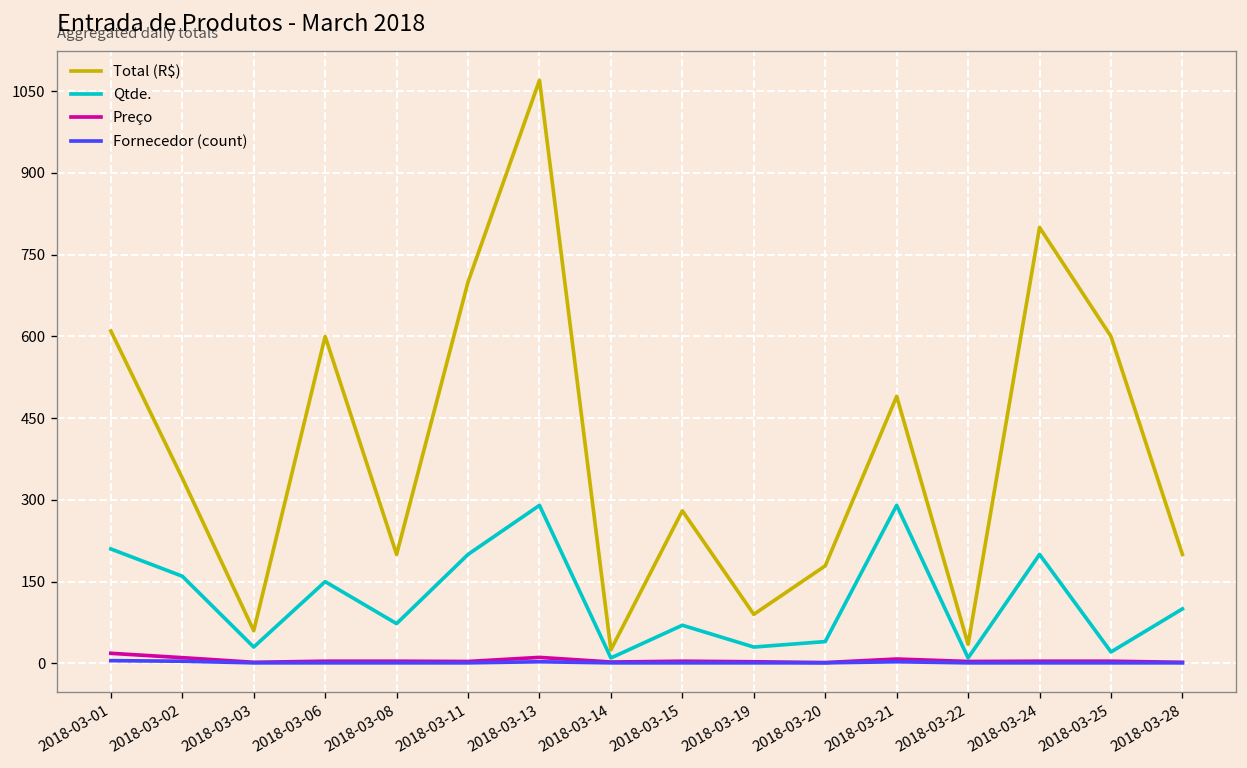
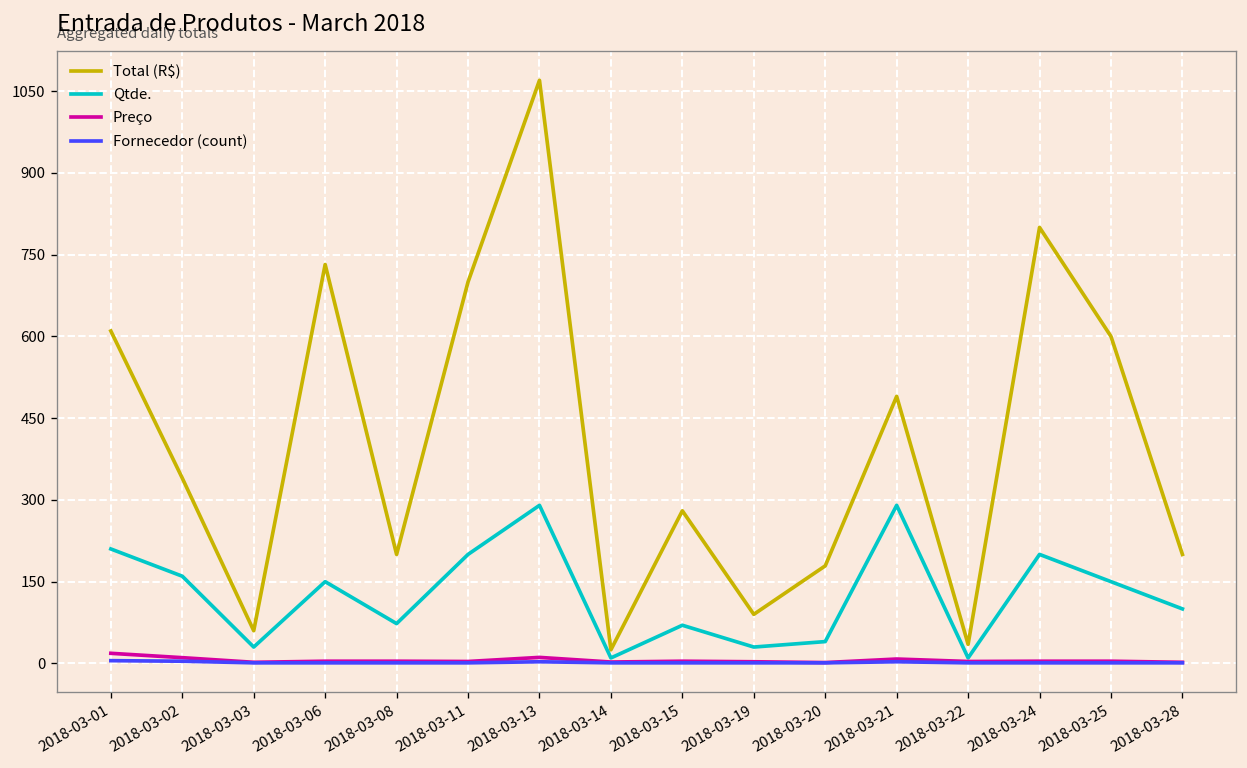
Total (R$), 2018-03-06: 600 -> 730
Qtde., 2018-03-25: 20 -> 150
